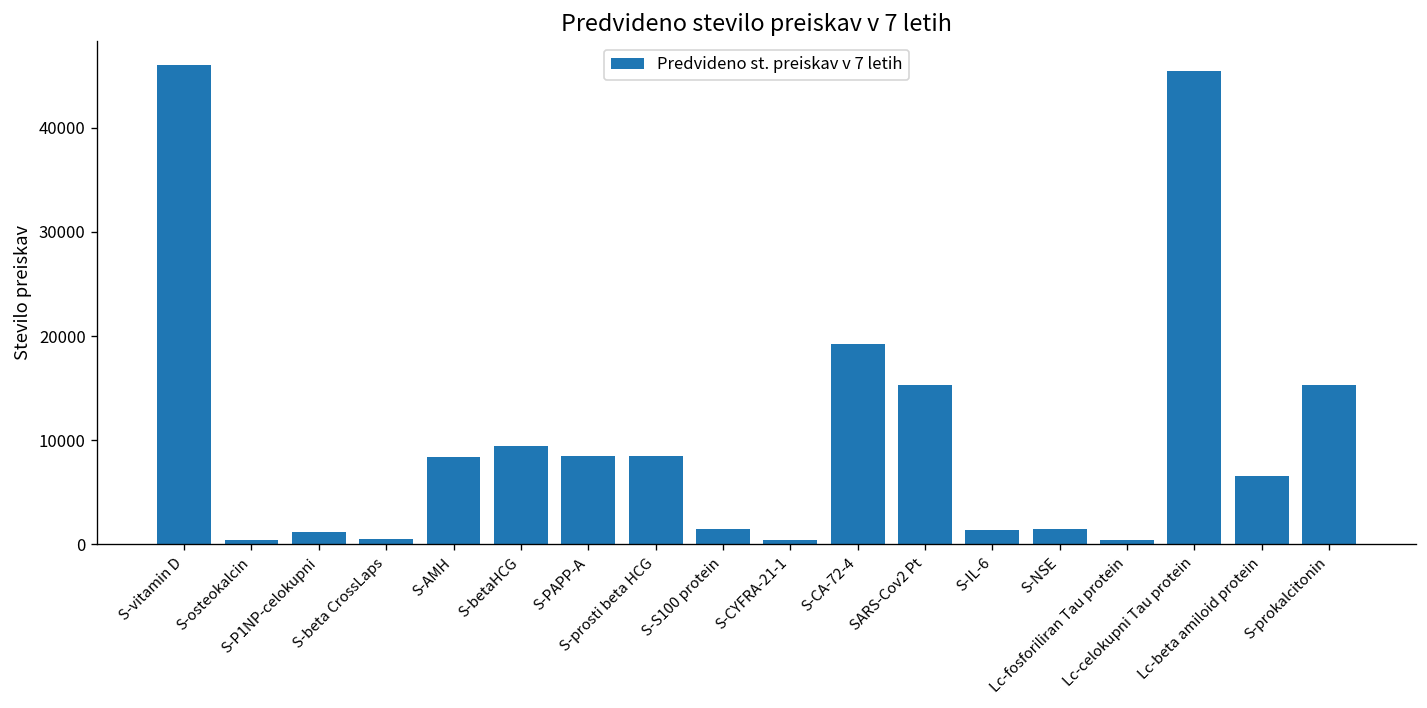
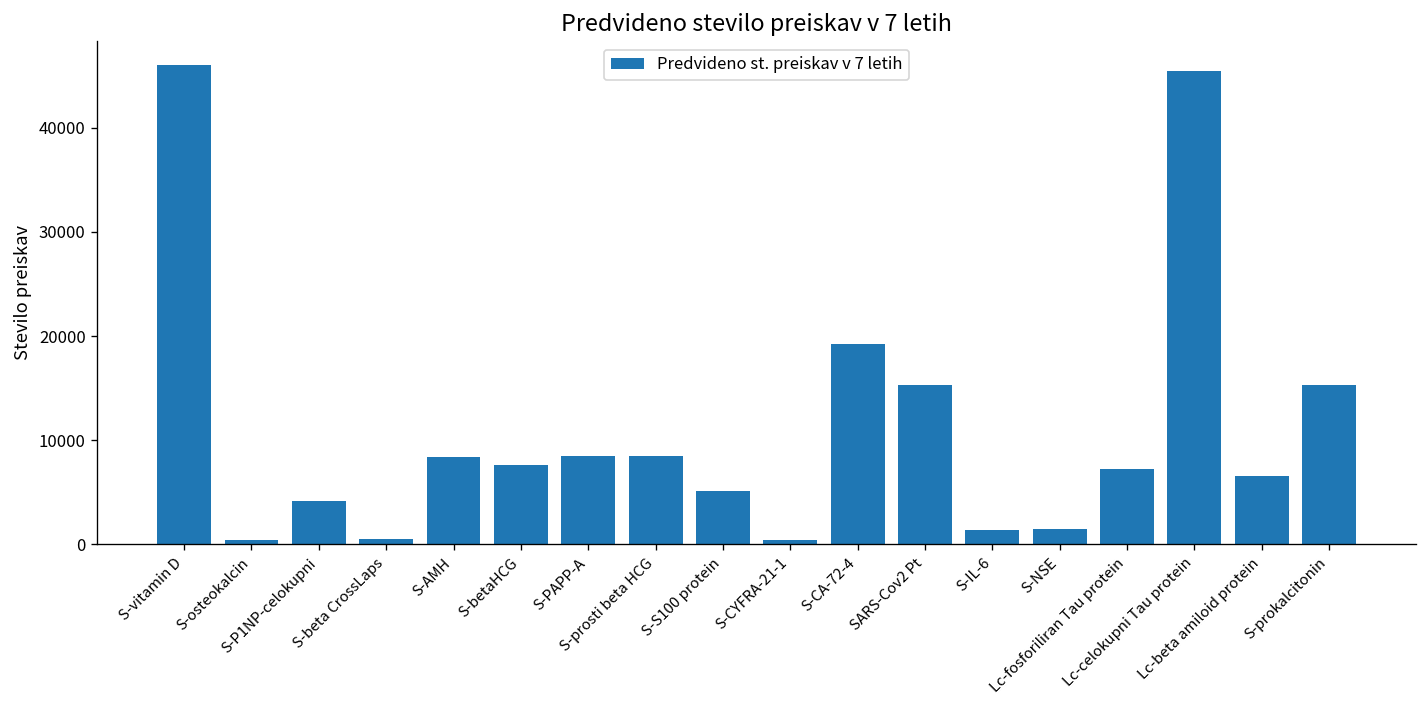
S-P1NP-celokupni: 1000 -> 4000
S-betaHCG: 9000 -> 8000
S-S100 protein: 2000 -> 5000
Lc-fosforiliran Tau protein: 0 -> 7000
